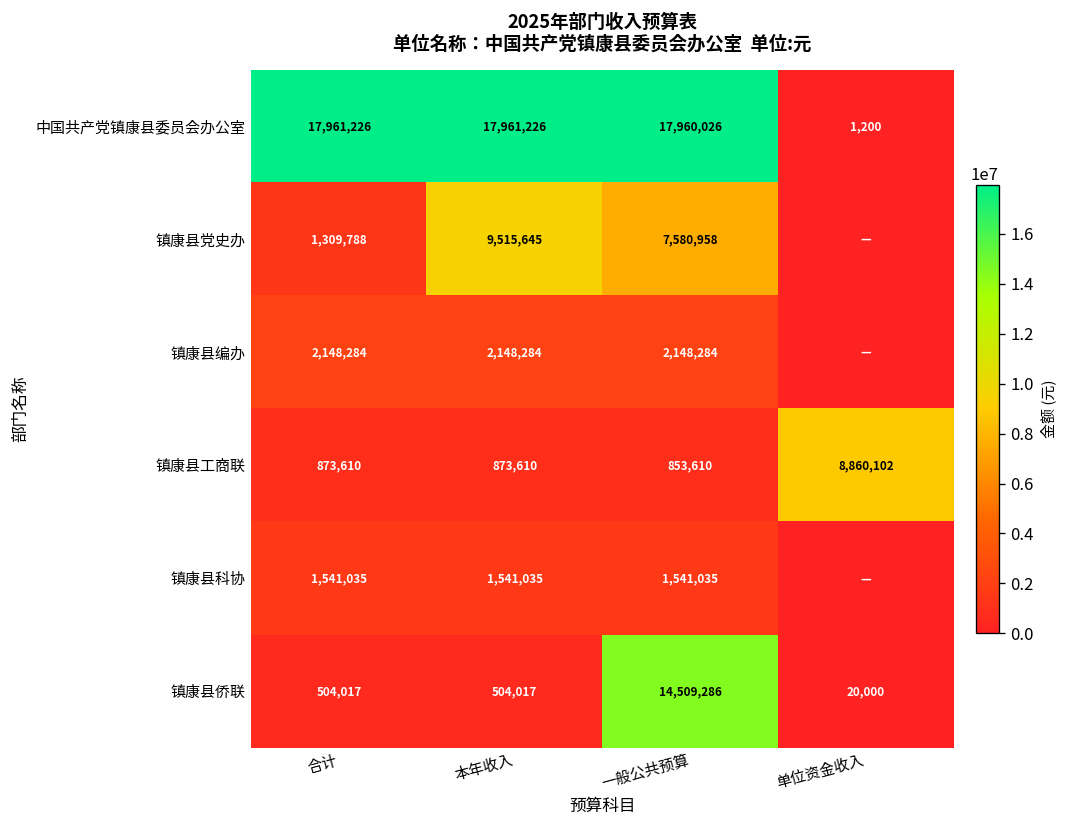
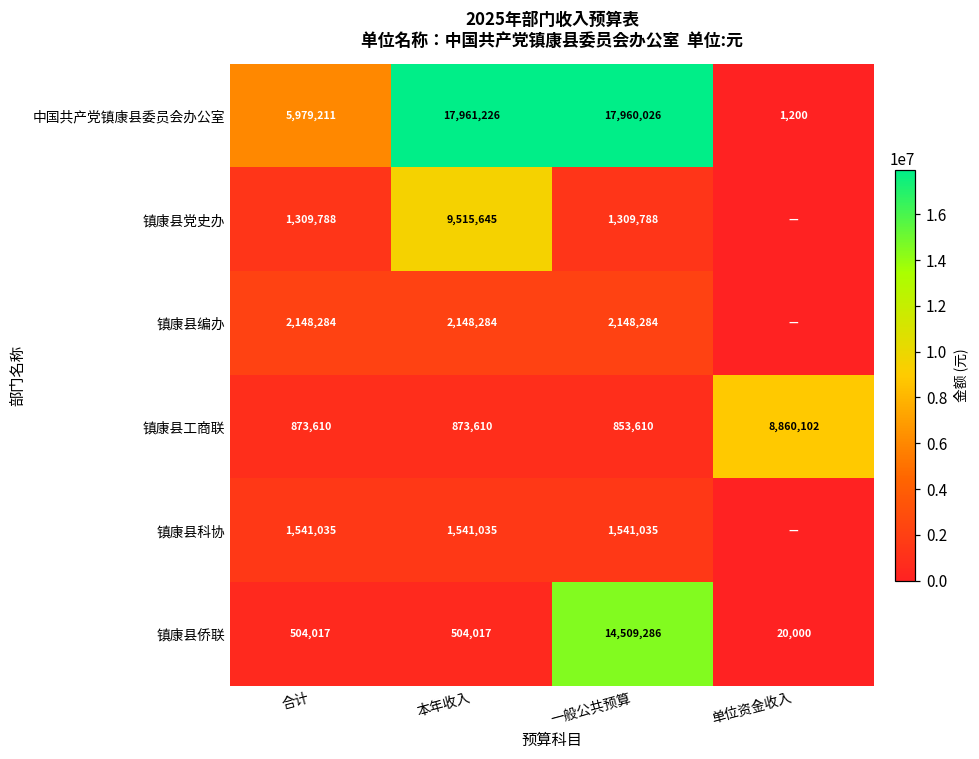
中国共产党镇康县委员会办公室, 合计: 17,961,226 -> 5,979,211
镇康县党史办, 一般公共预算: 7,580,958 -> 1,309,788
